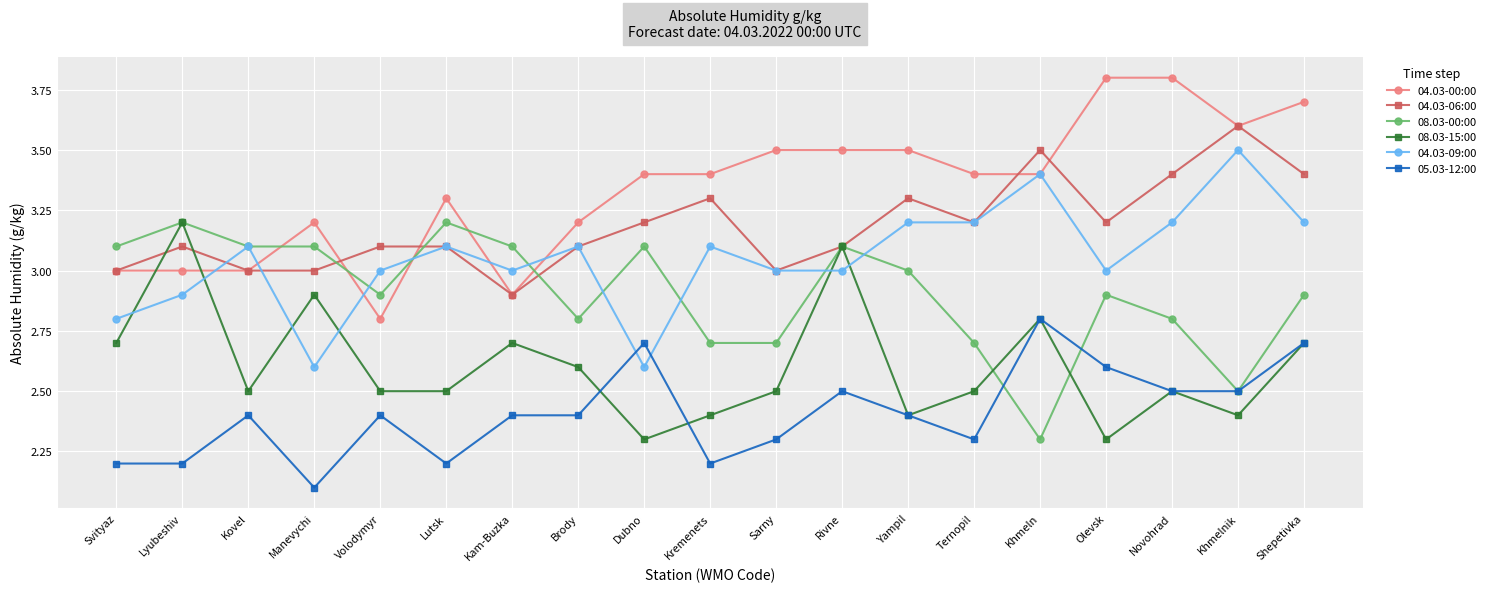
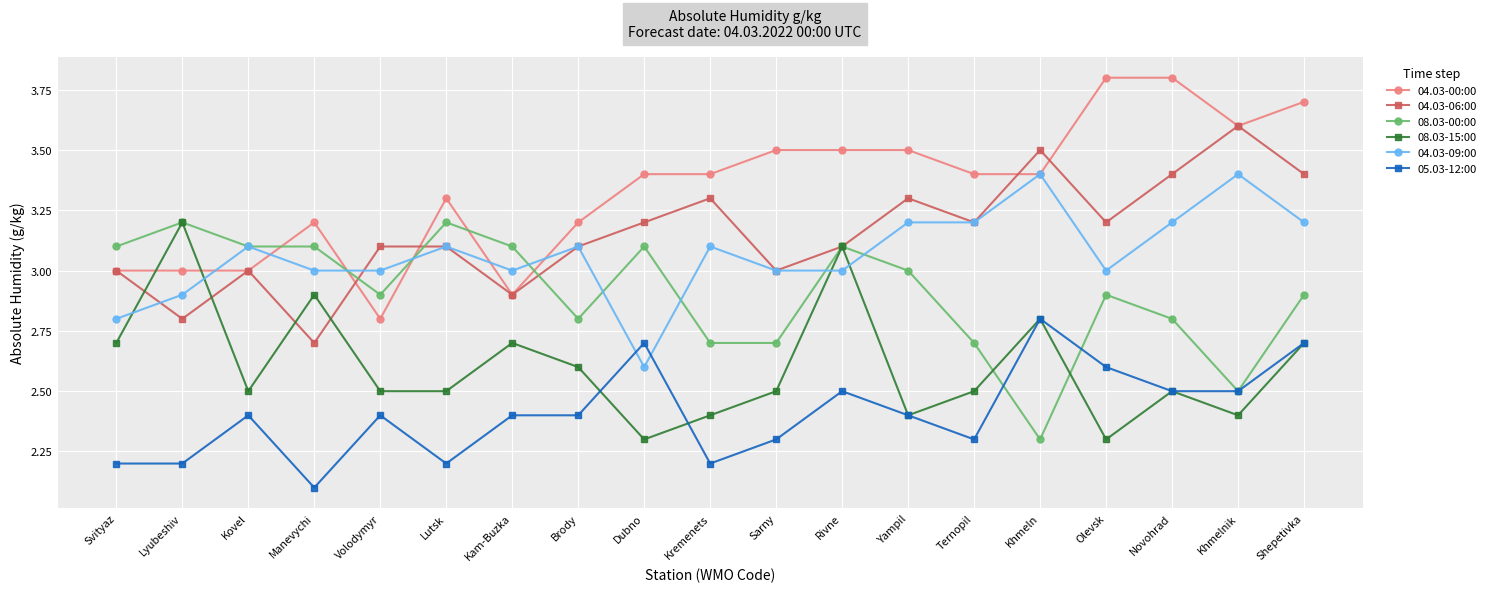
04.03-06:00, Lyubeshiv: 3.1 -> 2.8
04.03-06:00, Manevychi: 3.0 -> 2.7
04.03-09:00, Manevychi: 2.6 -> 3.0
04.03-09:00, Khmelnik: 3.5 -> 3.4
